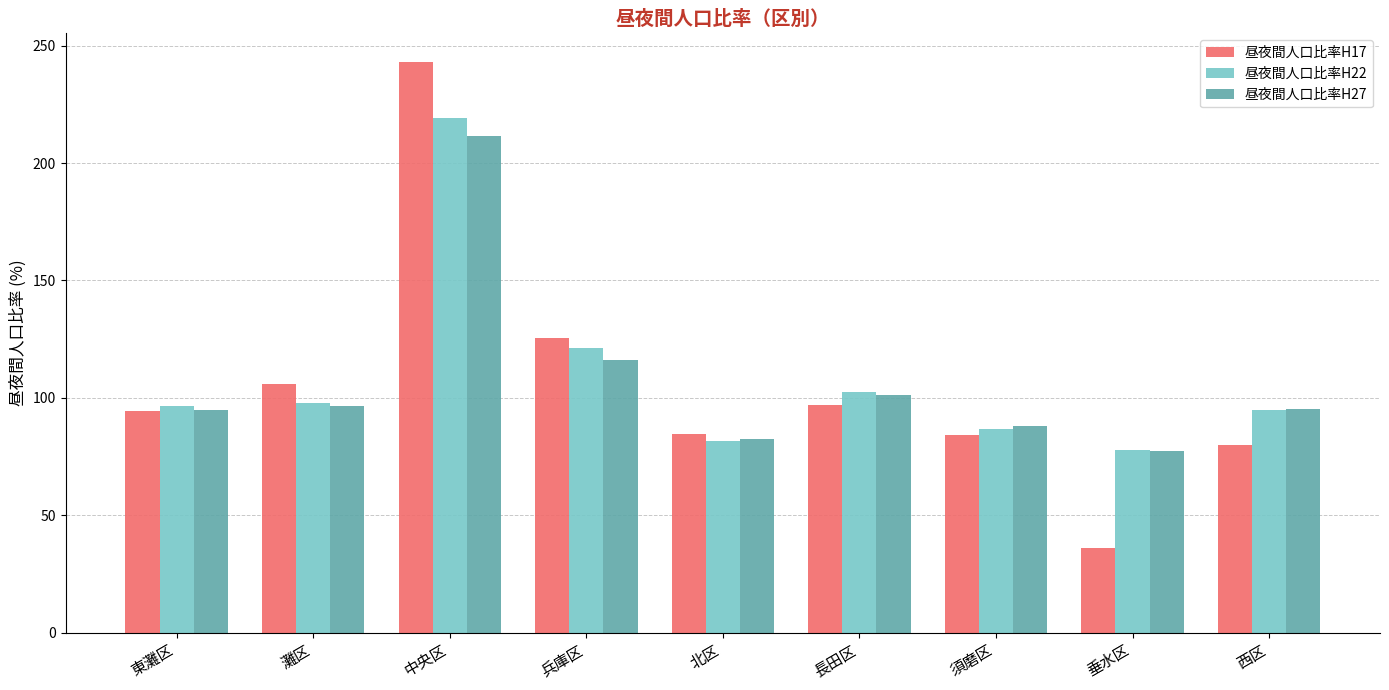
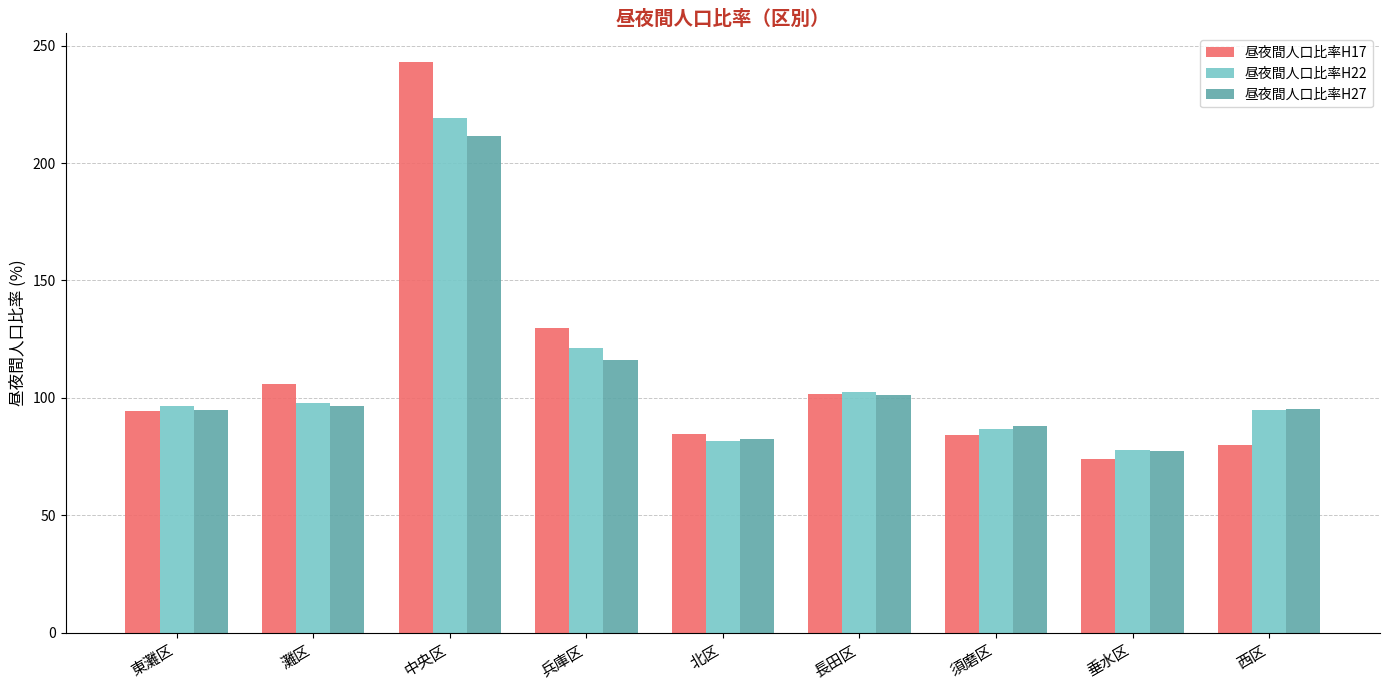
昼夜間人口比率H17, 兵庫区: 126 -> 130
昼夜間人口比率H17, 長田区: 97 -> 102
昼夜間人口比率H17, 垂水区: 36 -> 74
